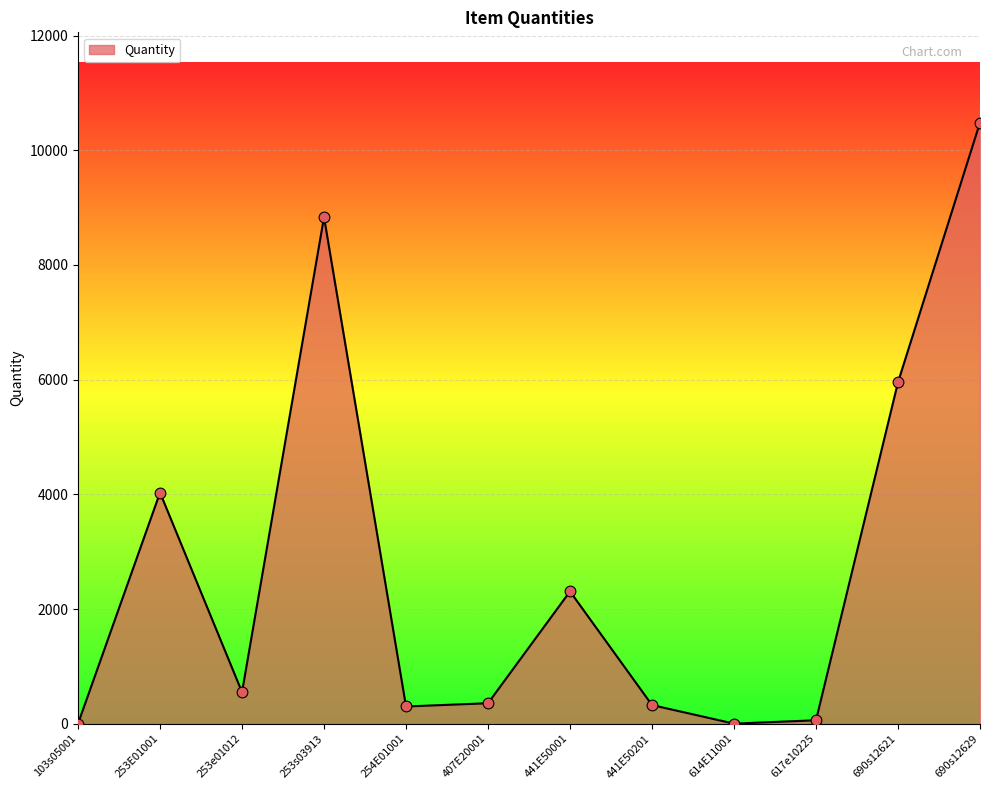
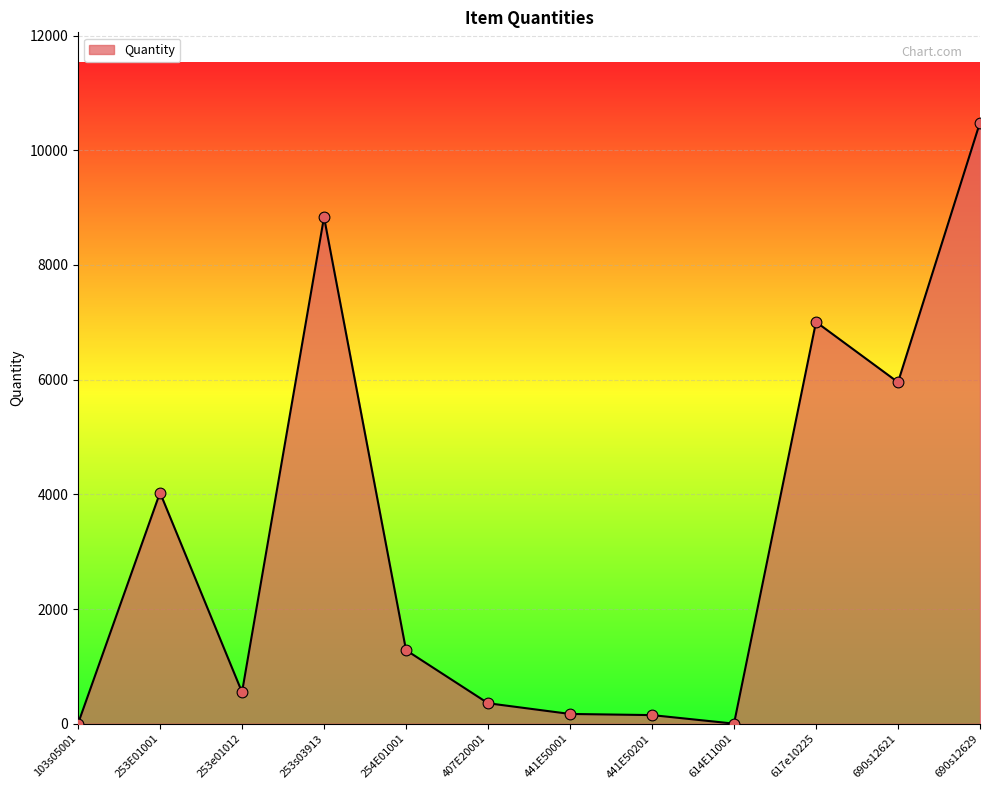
254E01001: 300 -> 1300
441E50001: 2300 -> 200
441E50201: 300 -> 200
617e10225: 100 -> 7000
